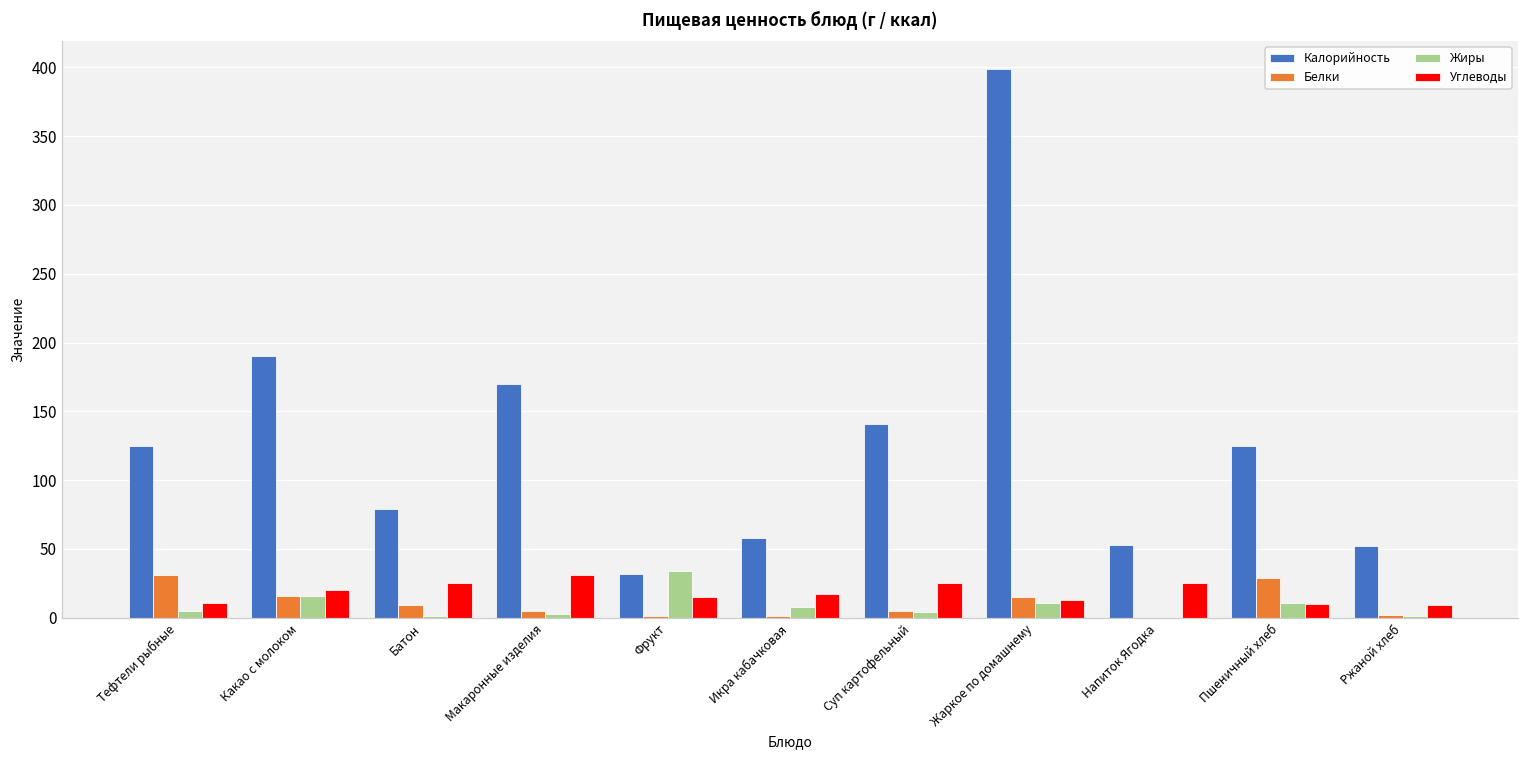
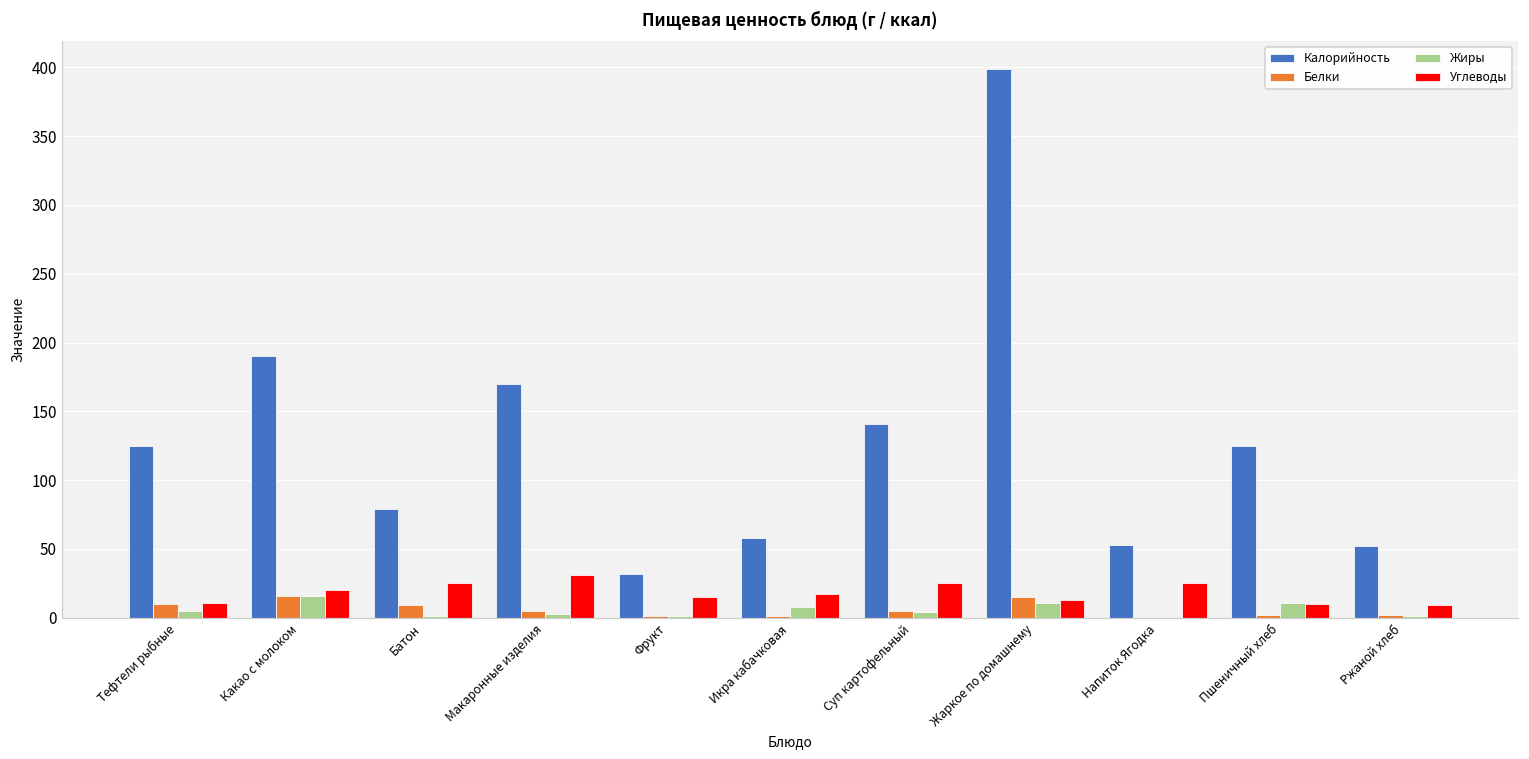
Белки, Тефтели рыбные: 31 -> 10
Жиры, Фрукт: 34 -> 1
Белки, Пшеничный хлеб: 29 -> 2
